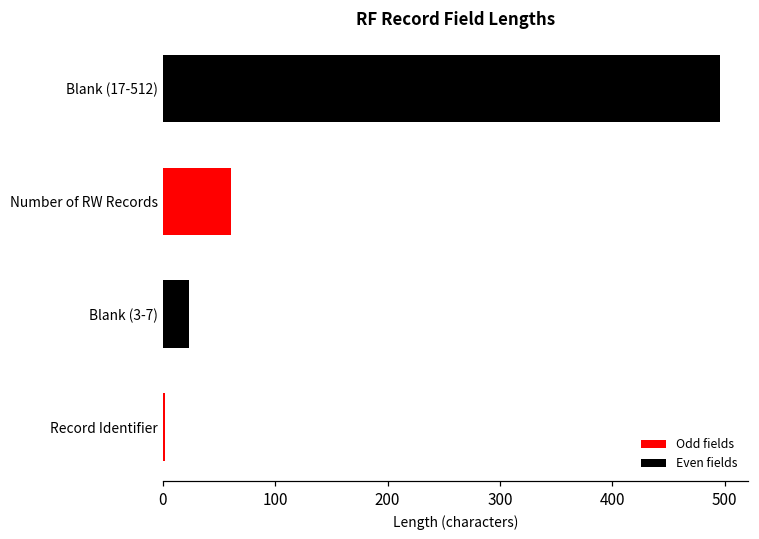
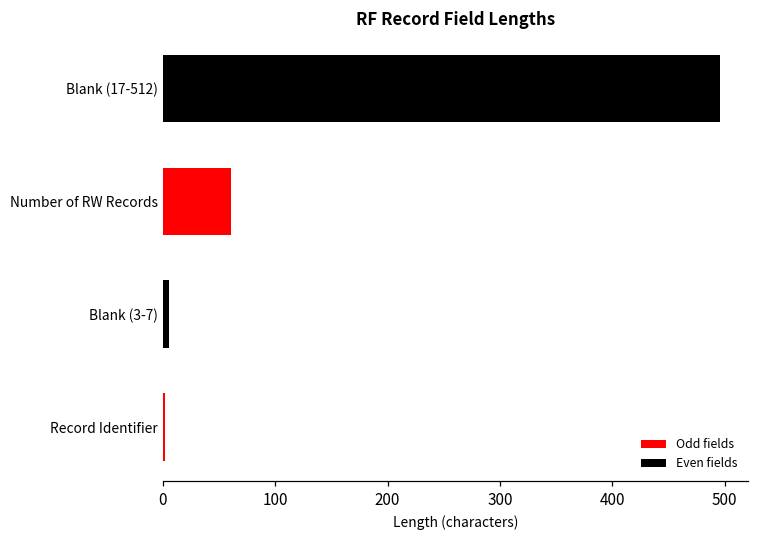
Blank (3-7): 23 -> 5
